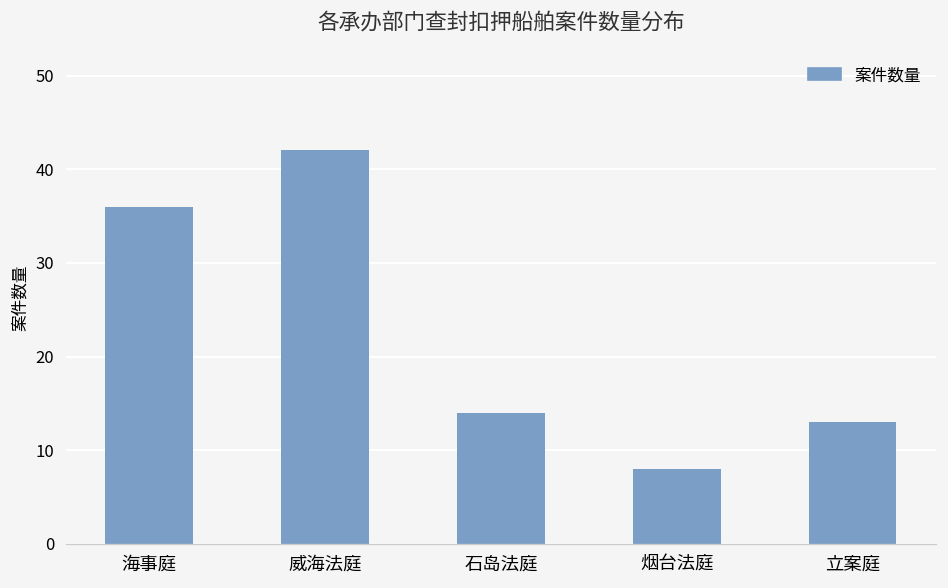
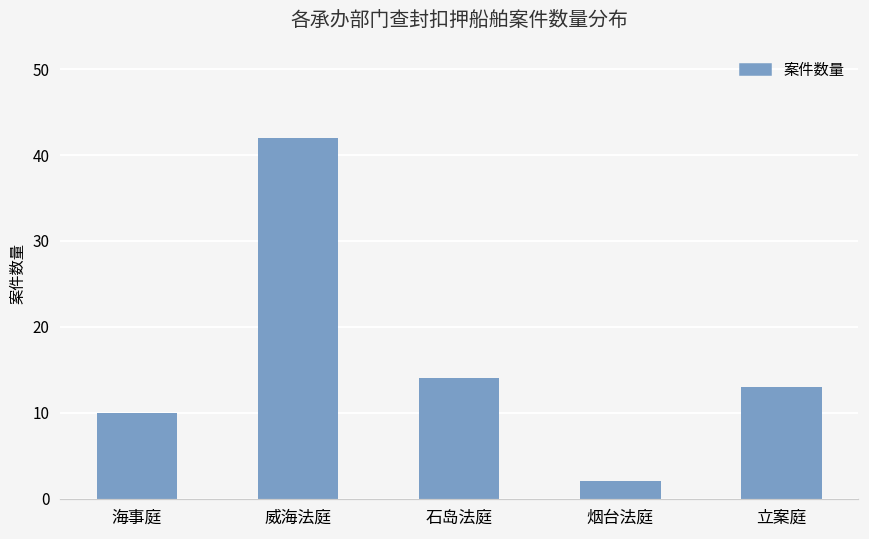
海事庭: 36 -> 10
烟台法庭: 8 -> 2
